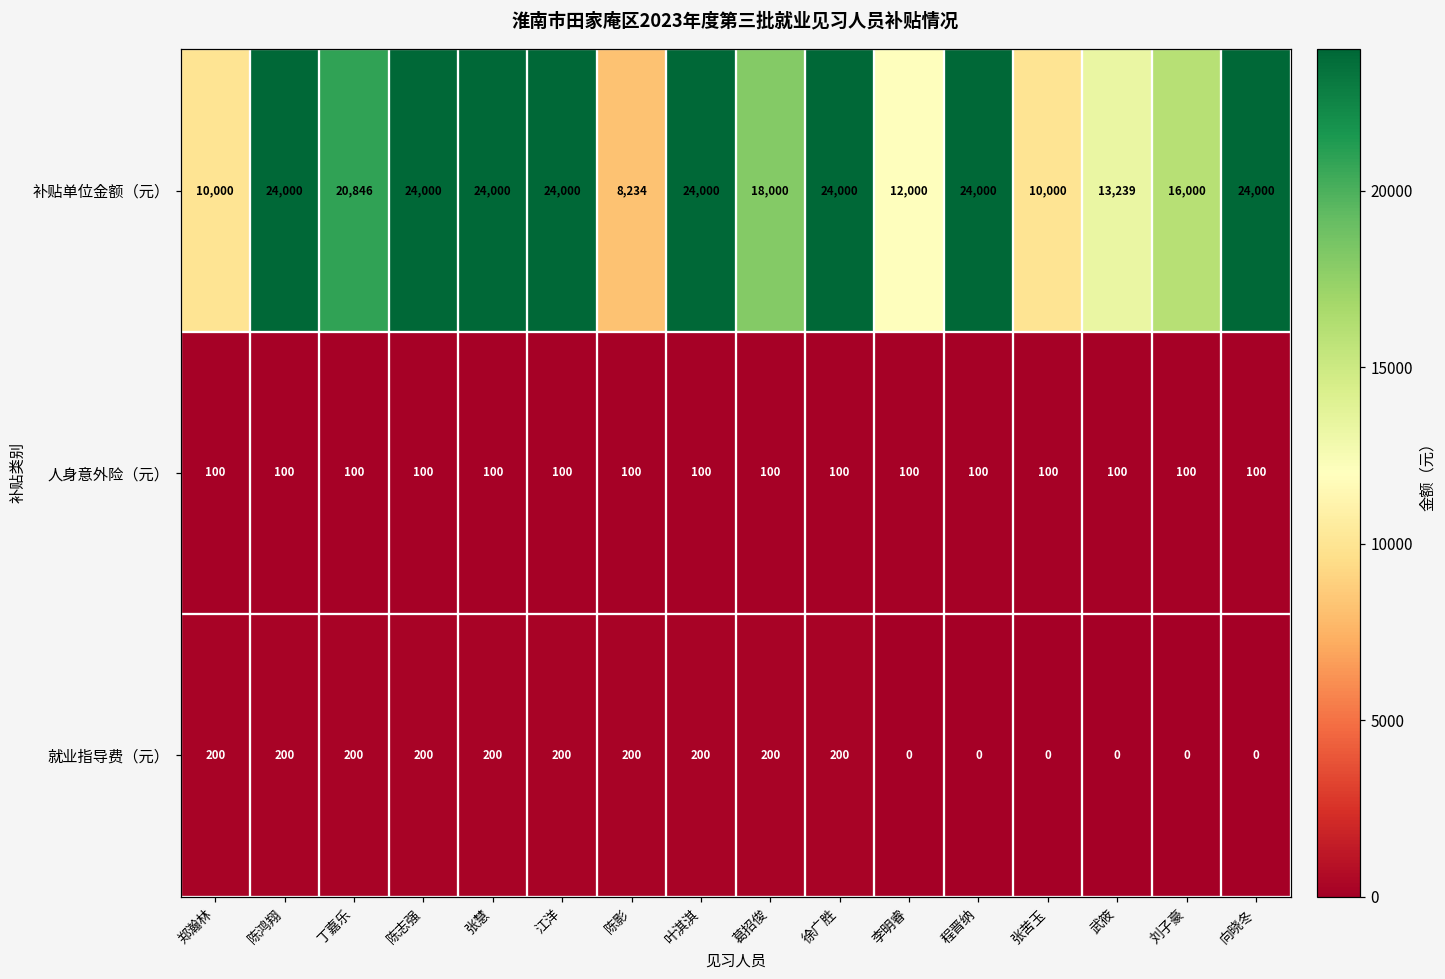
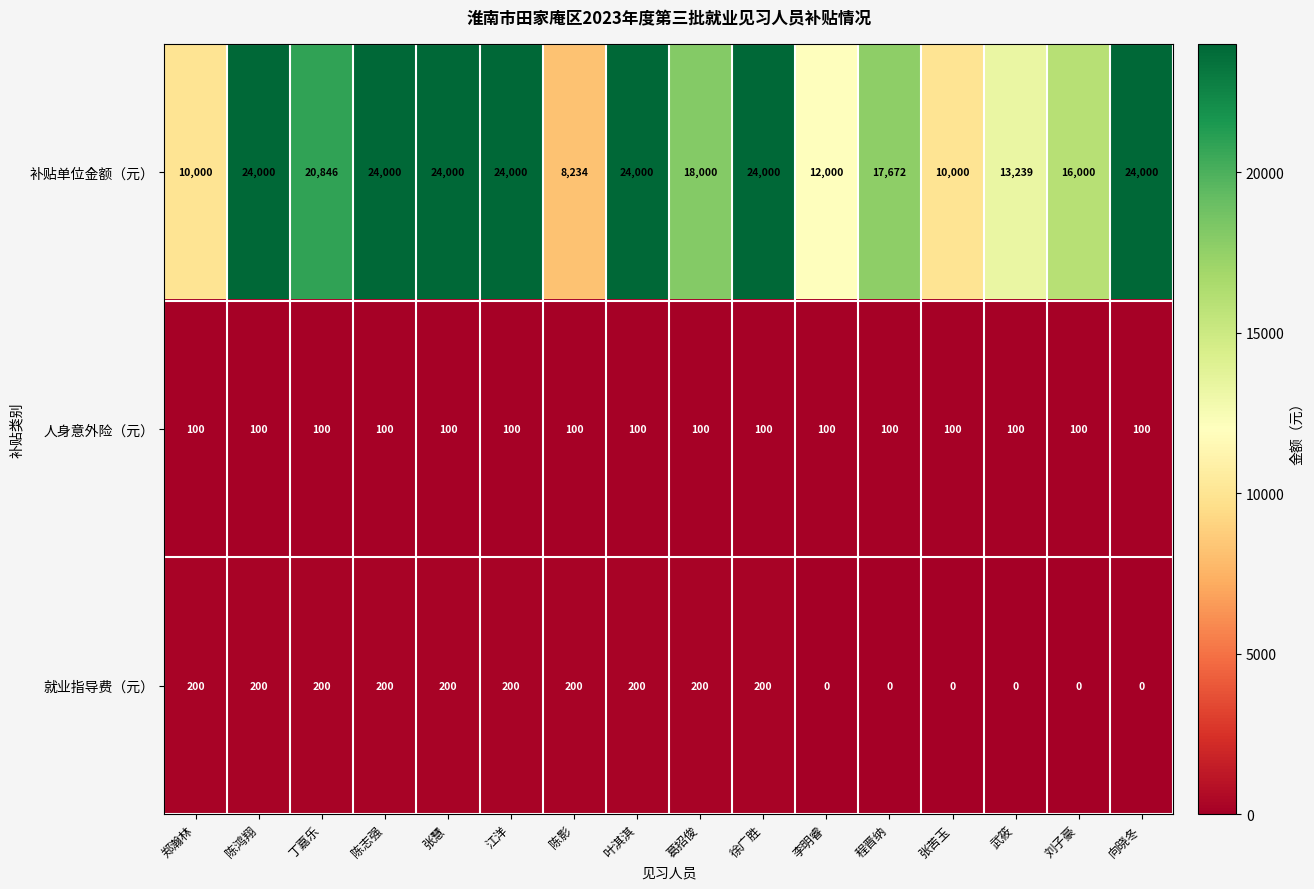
补贴单位金额（元）, 程晋纳: 24,000 -> 17,672
